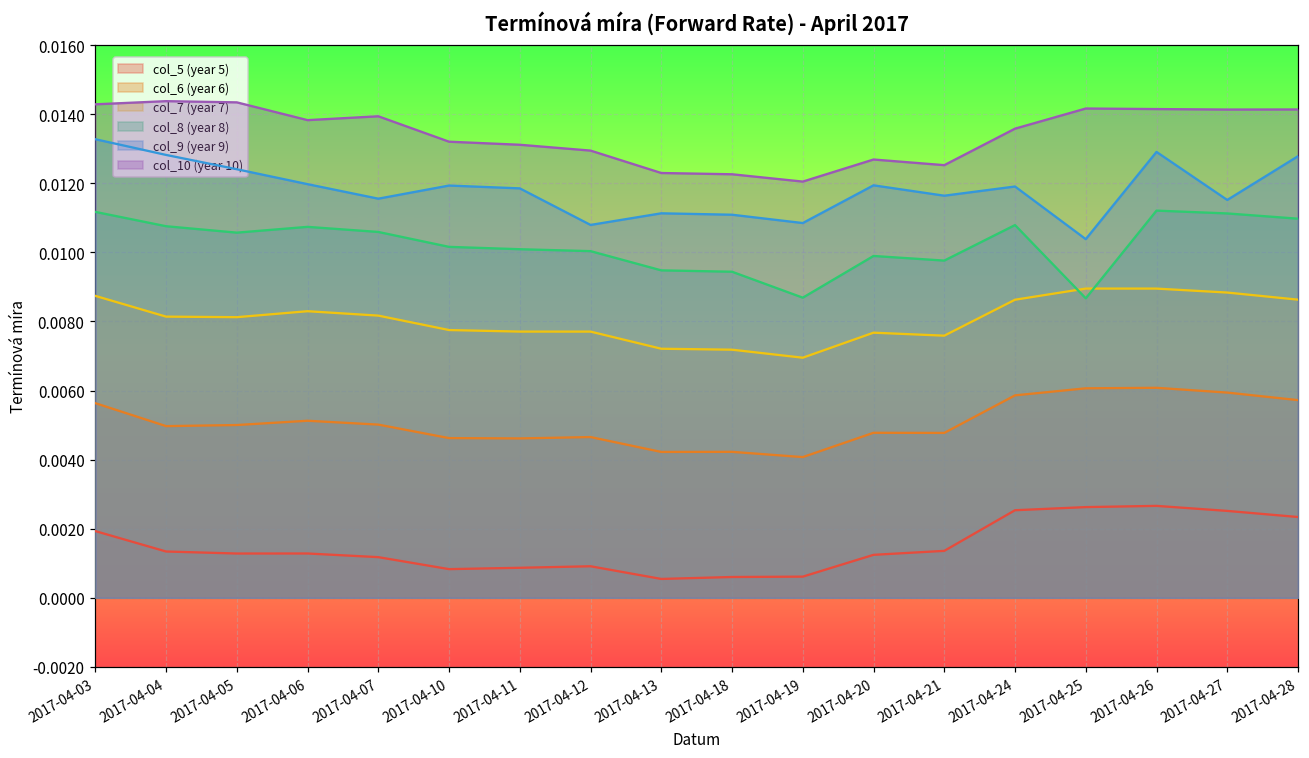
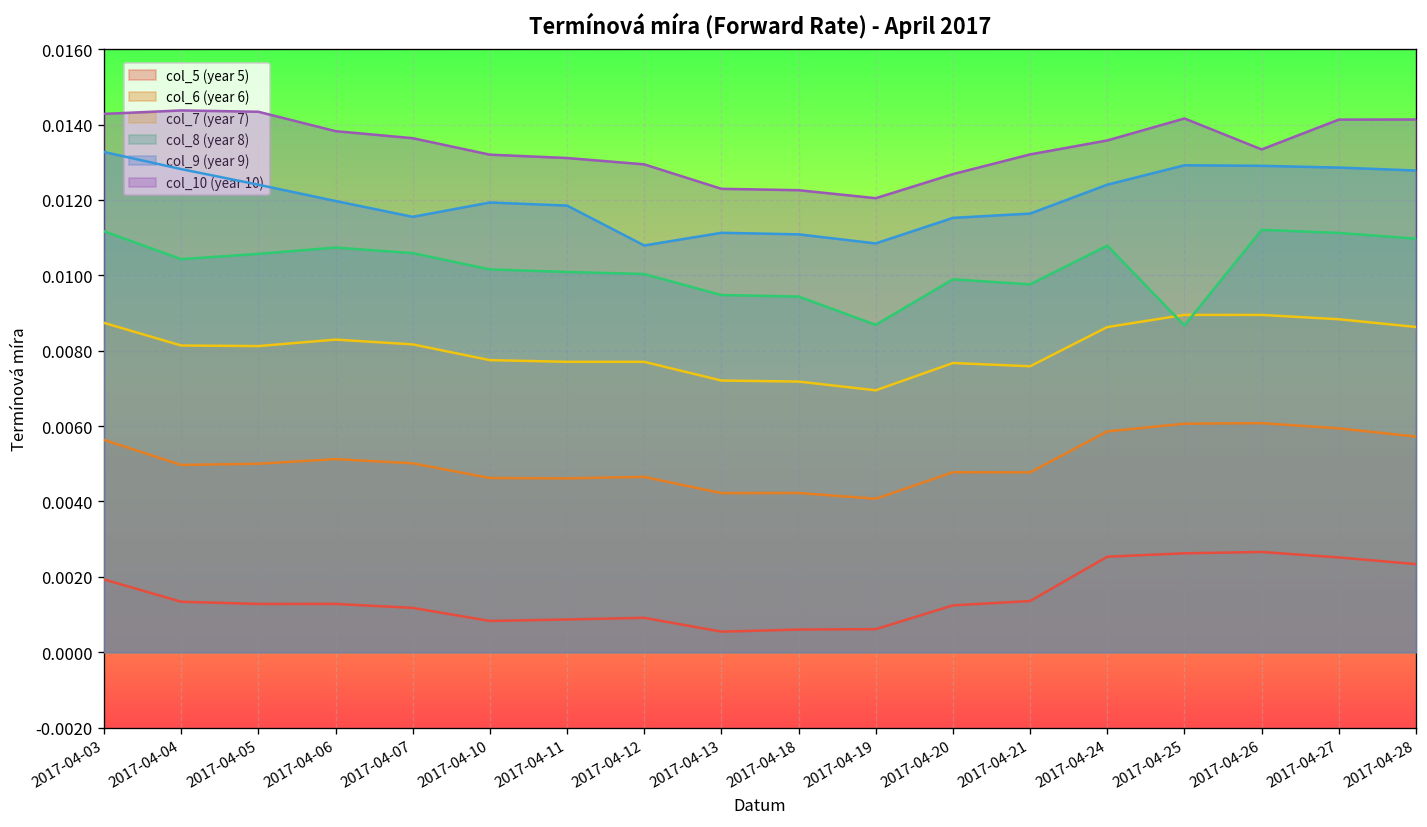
col_8 (year 8), 2017-04-04: 0.0108 -> 0.0104
col_10 (year 10), 2017-04-07: 0.0139 -> 0.0136
col_9 (year 9), 2017-04-20: 0.0119 -> 0.0115
col_10 (year 10), 2017-04-21: 0.0125 -> 0.0132
col_9 (year 9), 2017-04-24: 0.0119 -> 0.0124
col_9 (year 9), 2017-04-25: 0.0104 -> 0.0129
col_10 (year 10), 2017-04-26: 0.0141 -> 0.0133
col_9 (year 9), 2017-04-27: 0.0115 -> 0.0129
